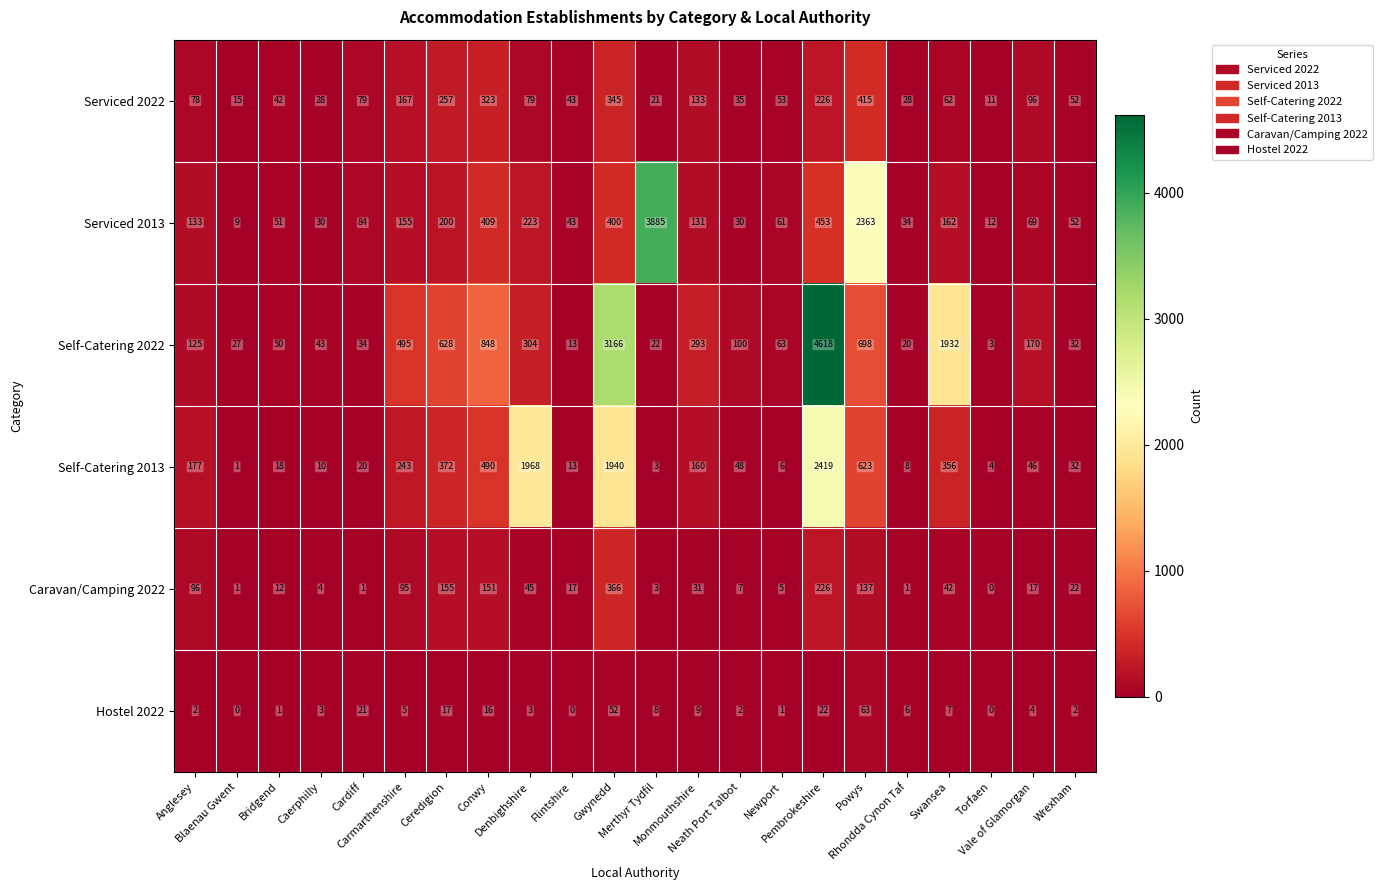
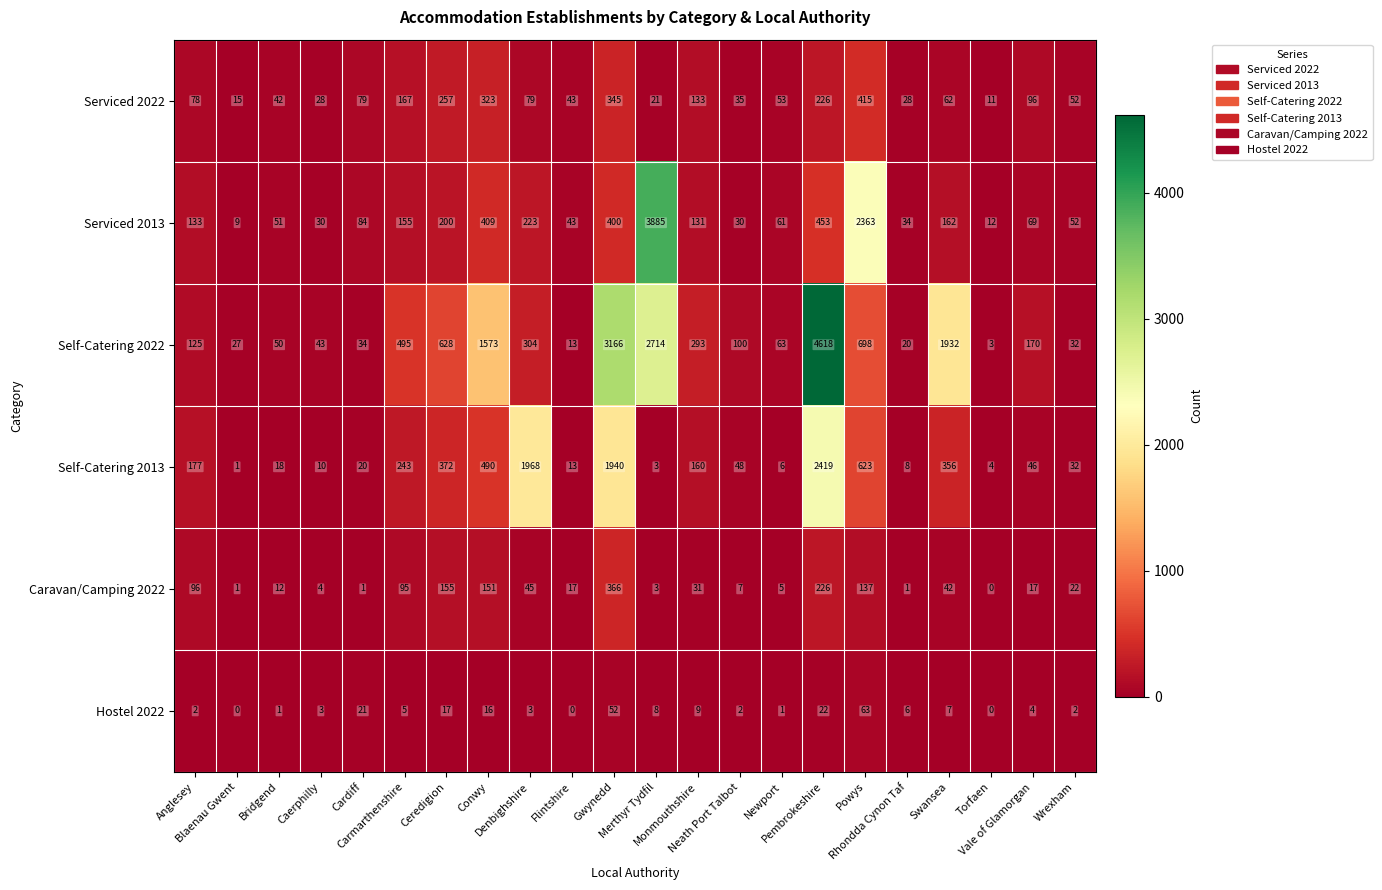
Self-Catering 2022, Conwy: 848 -> 1573
Self-Catering 2022, Merthyr Tydfil: 22 -> 2714
